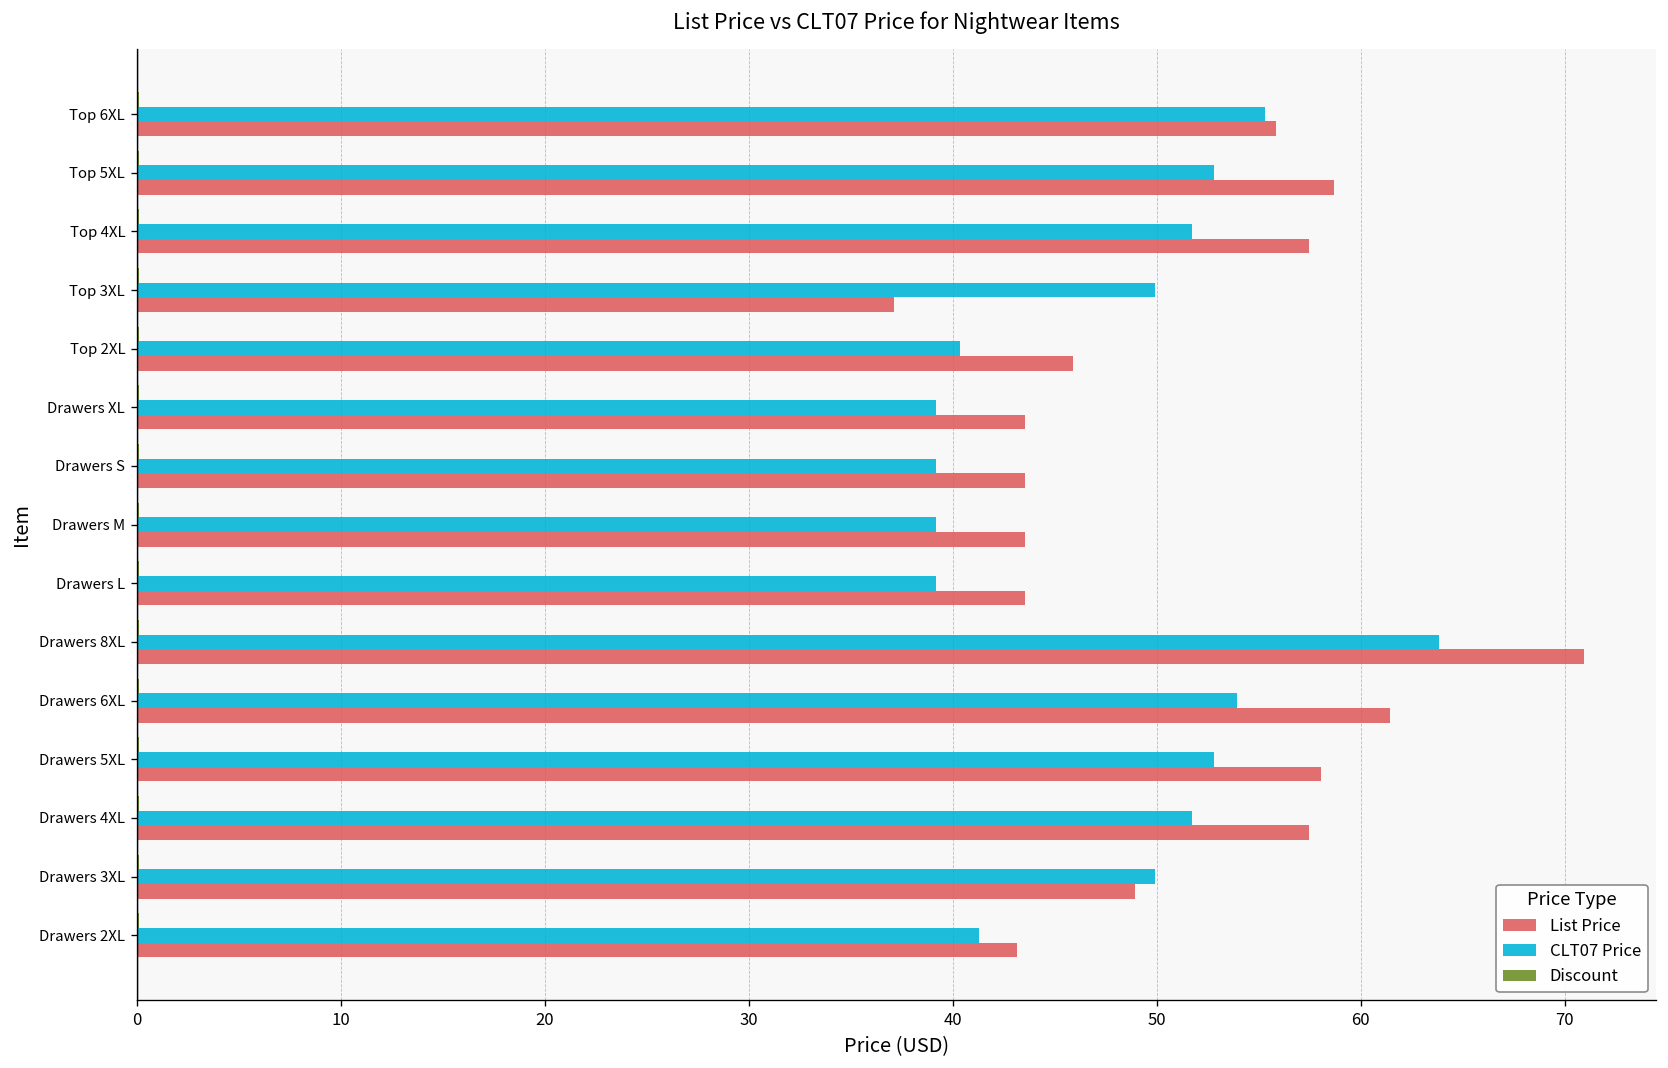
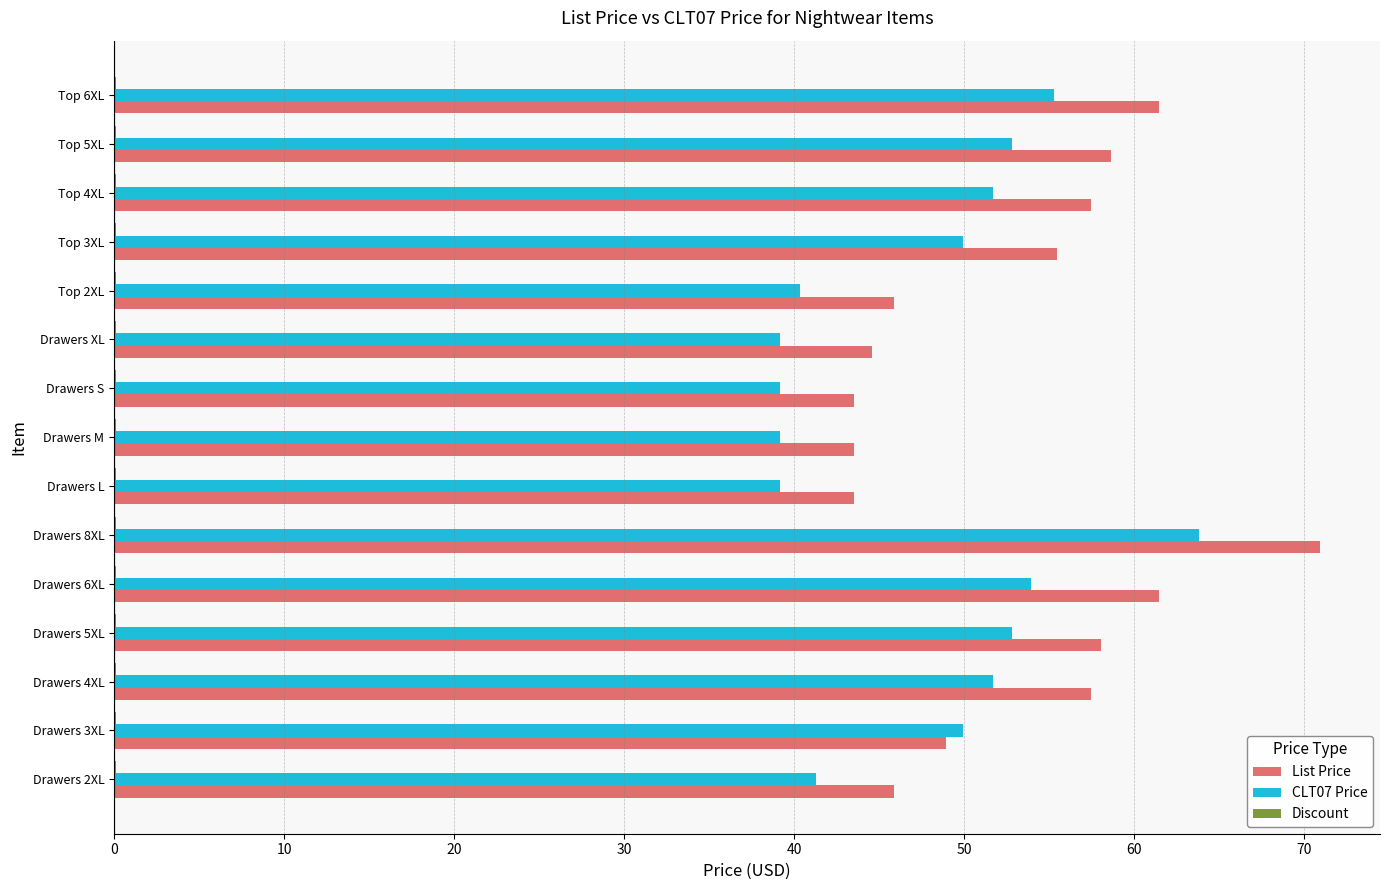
List Price, Top 6XL: 55.8 -> 61.4
List Price, Top 3XL: 37.1 -> 55.5
List Price, Drawers XL: 43.5 -> 44.6
List Price, Drawers 2XL: 43.1 -> 45.9
